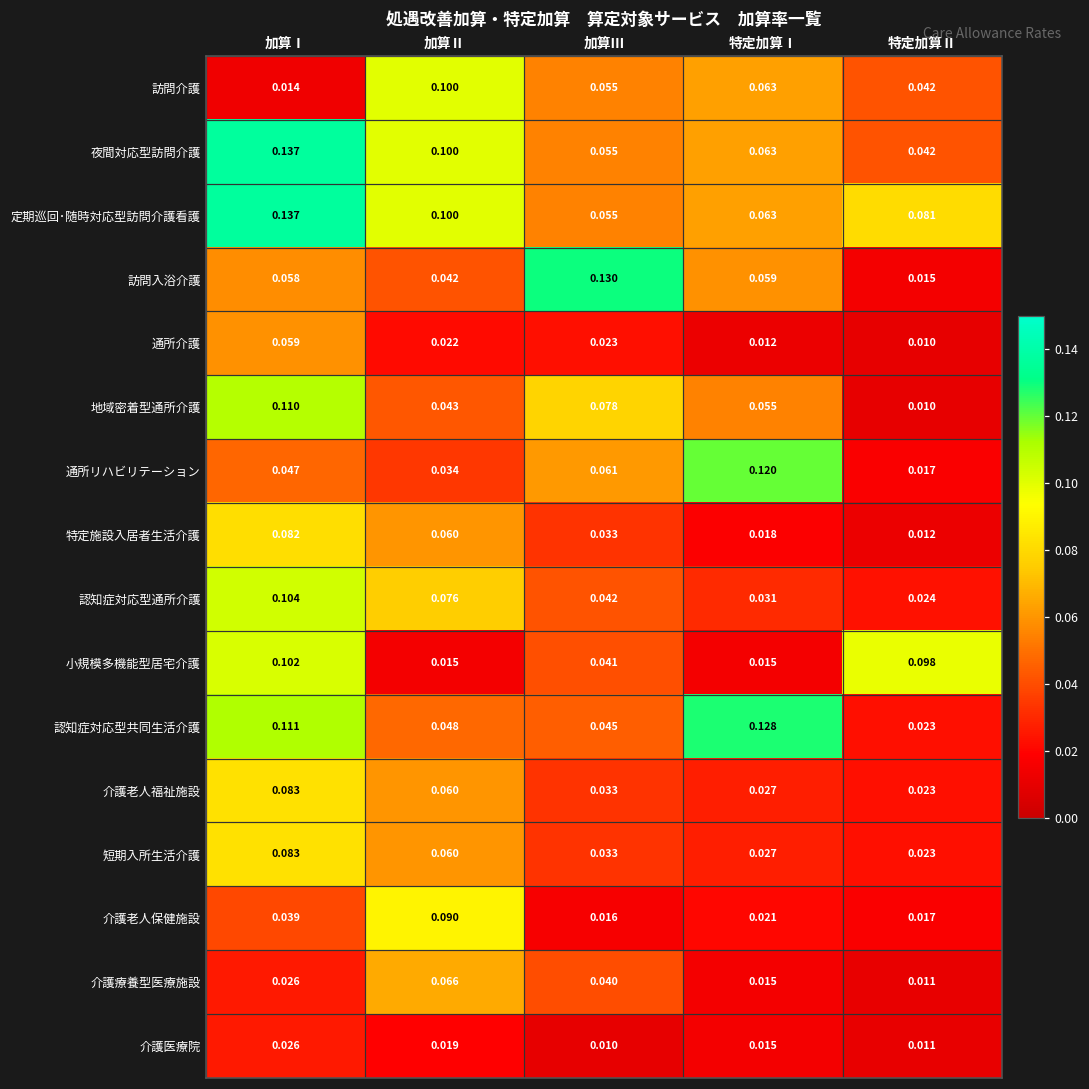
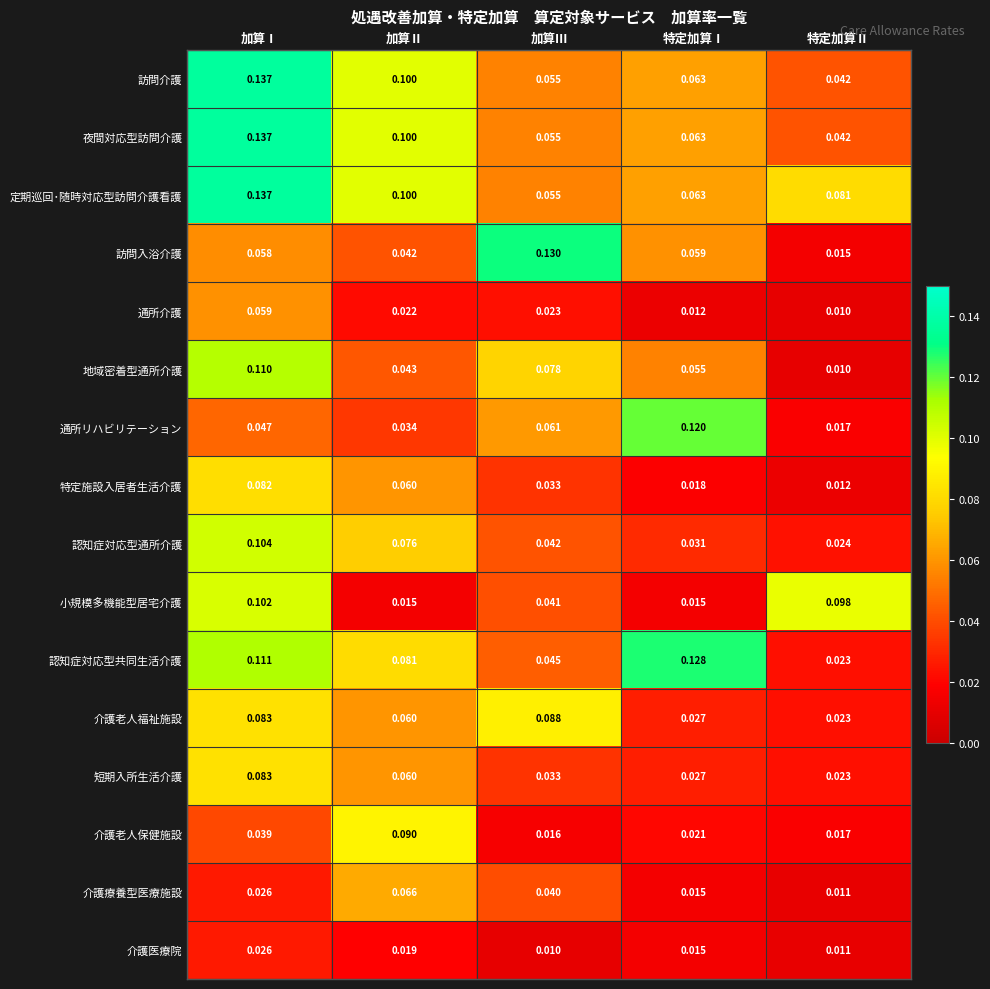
訪問介護, 加算Ⅰ: 0.014 -> 0.137
認知症対応型共同生活介護, 加算Ⅱ: 0.048 -> 0.081
介護老人福祉施設, 加算Ⅲ: 0.033 -> 0.088
